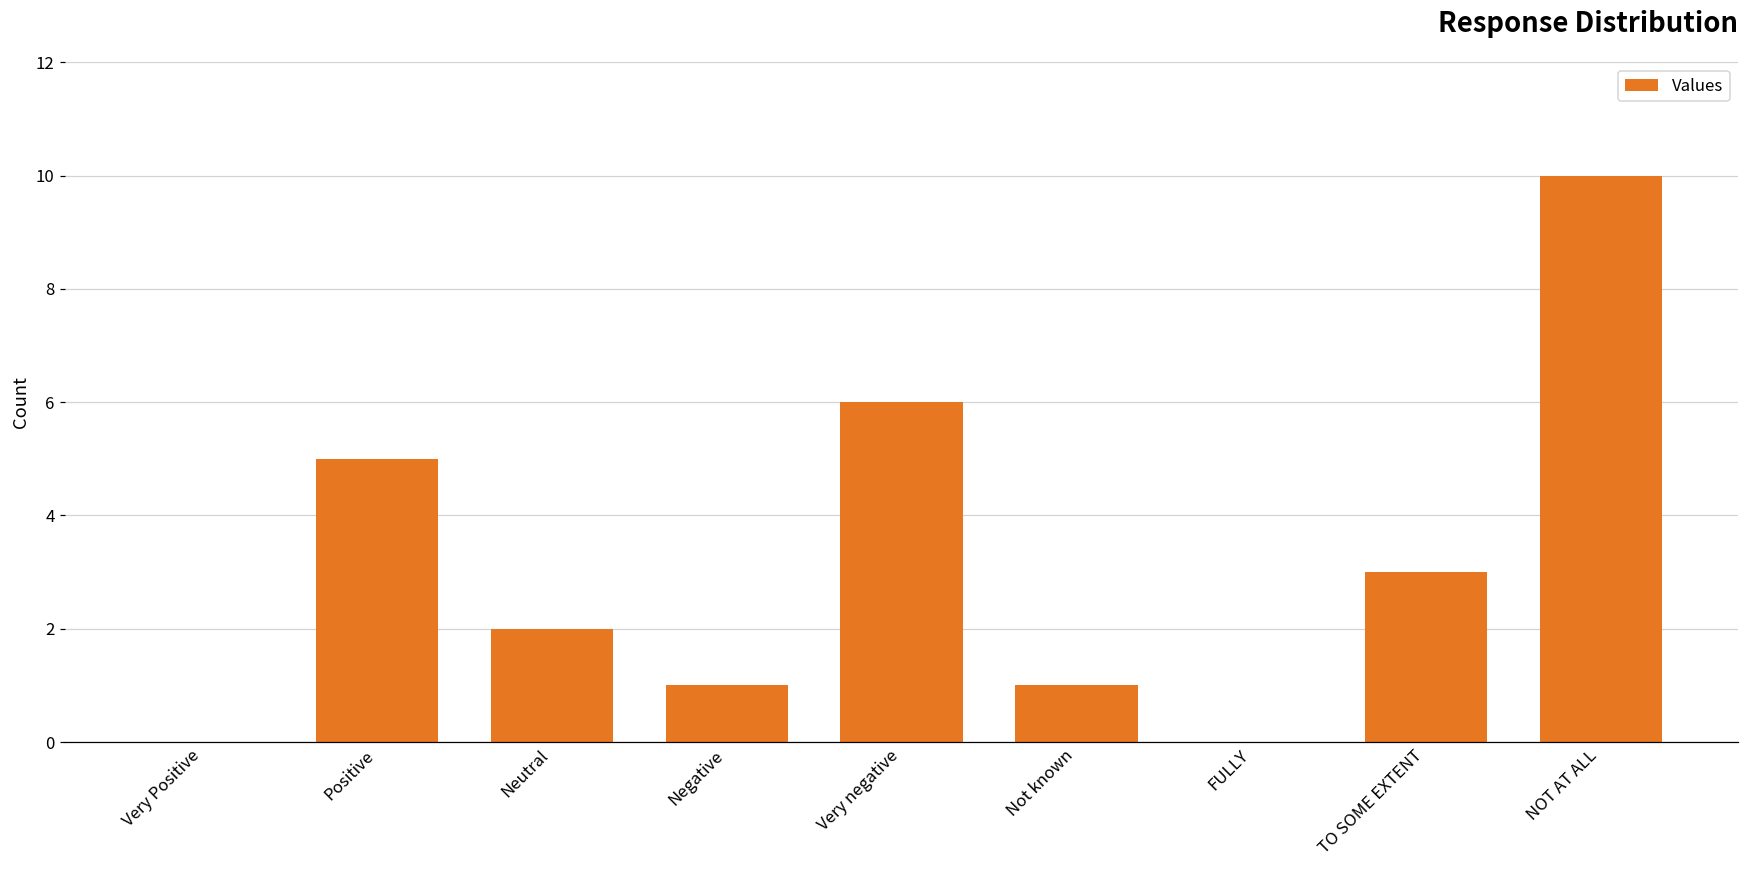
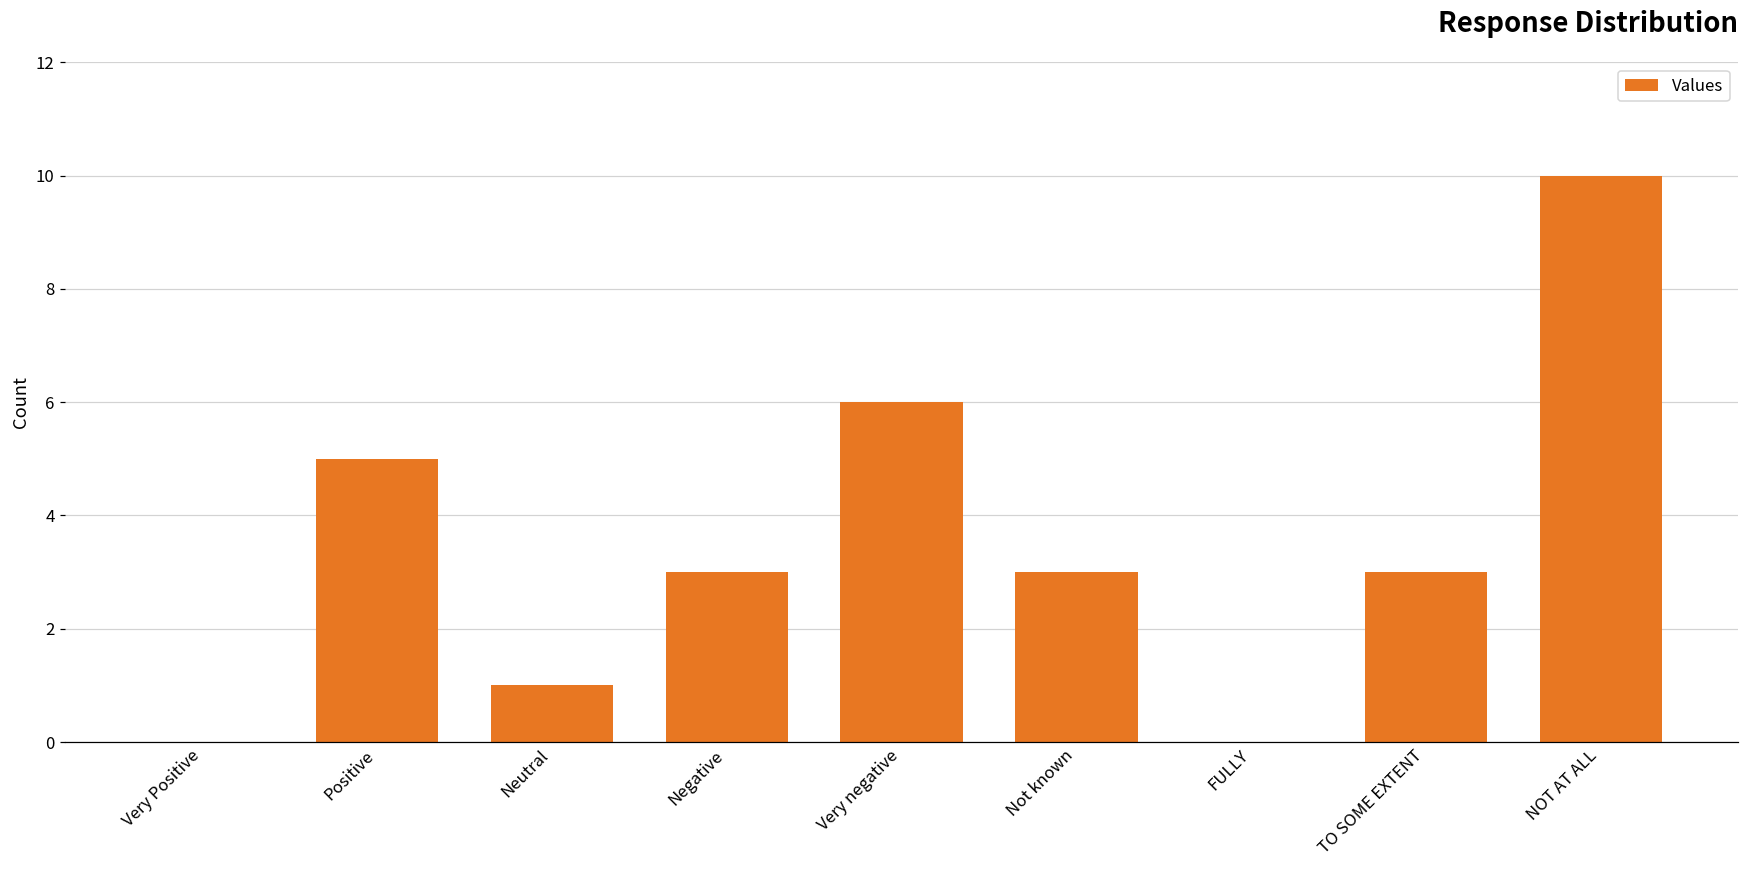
Neutral: 2 -> 1
Negative: 1 -> 3
Not known: 1 -> 3
